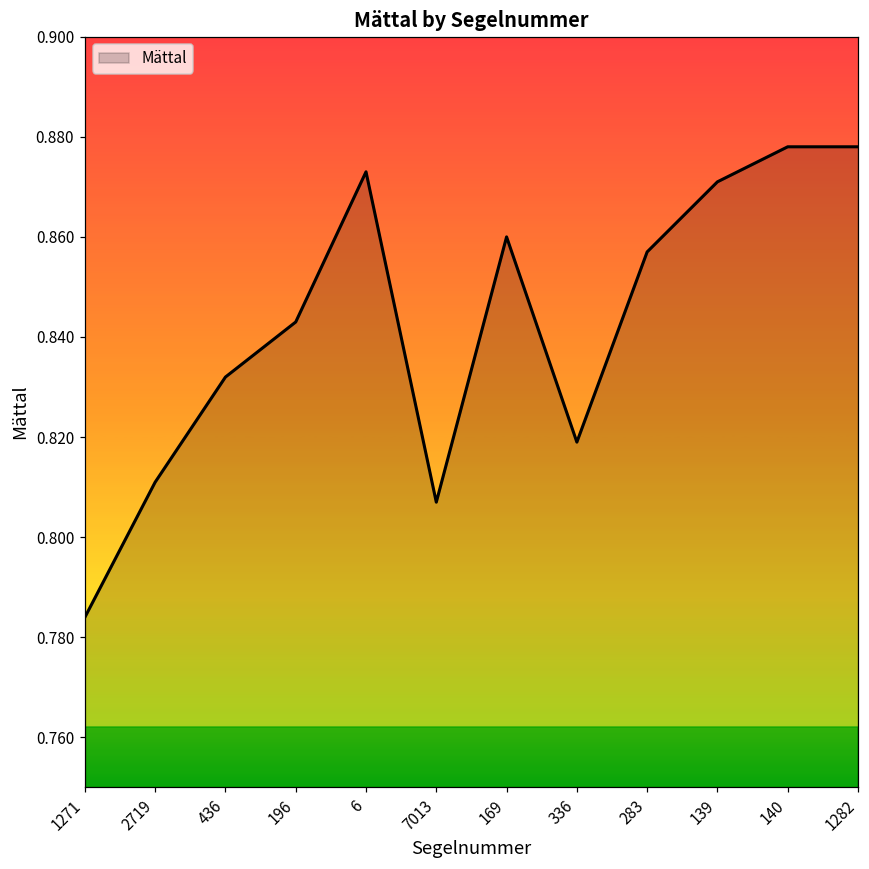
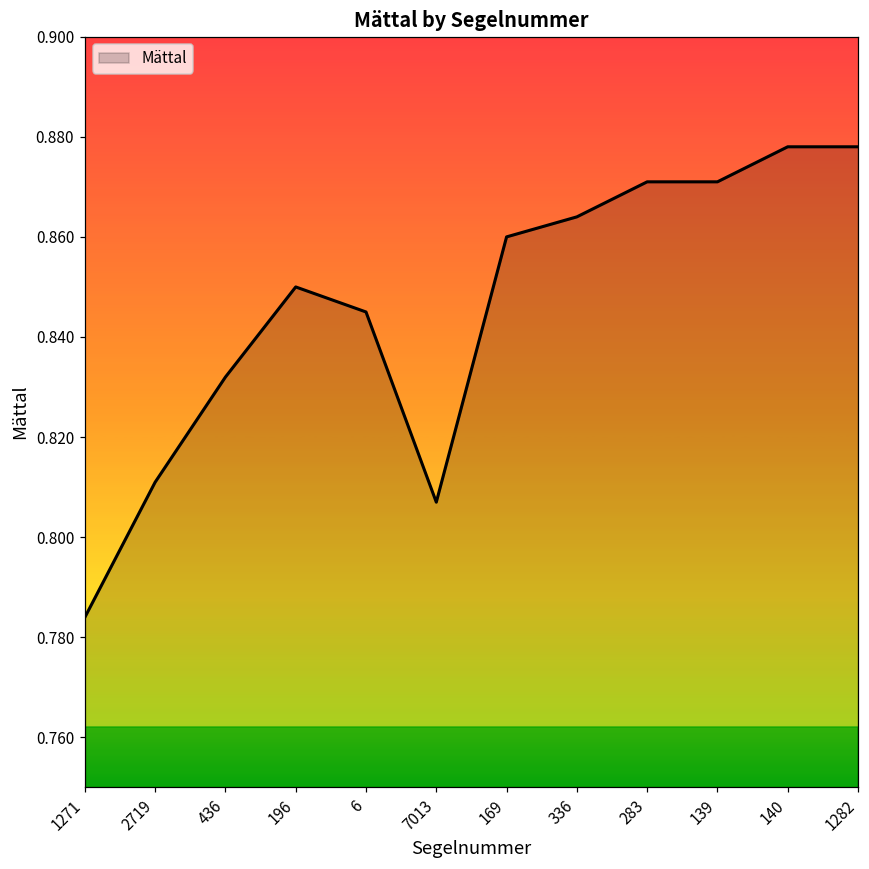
196: 0.843 -> 0.850
6: 0.873 -> 0.845
336: 0.819 -> 0.864
283: 0.857 -> 0.871
